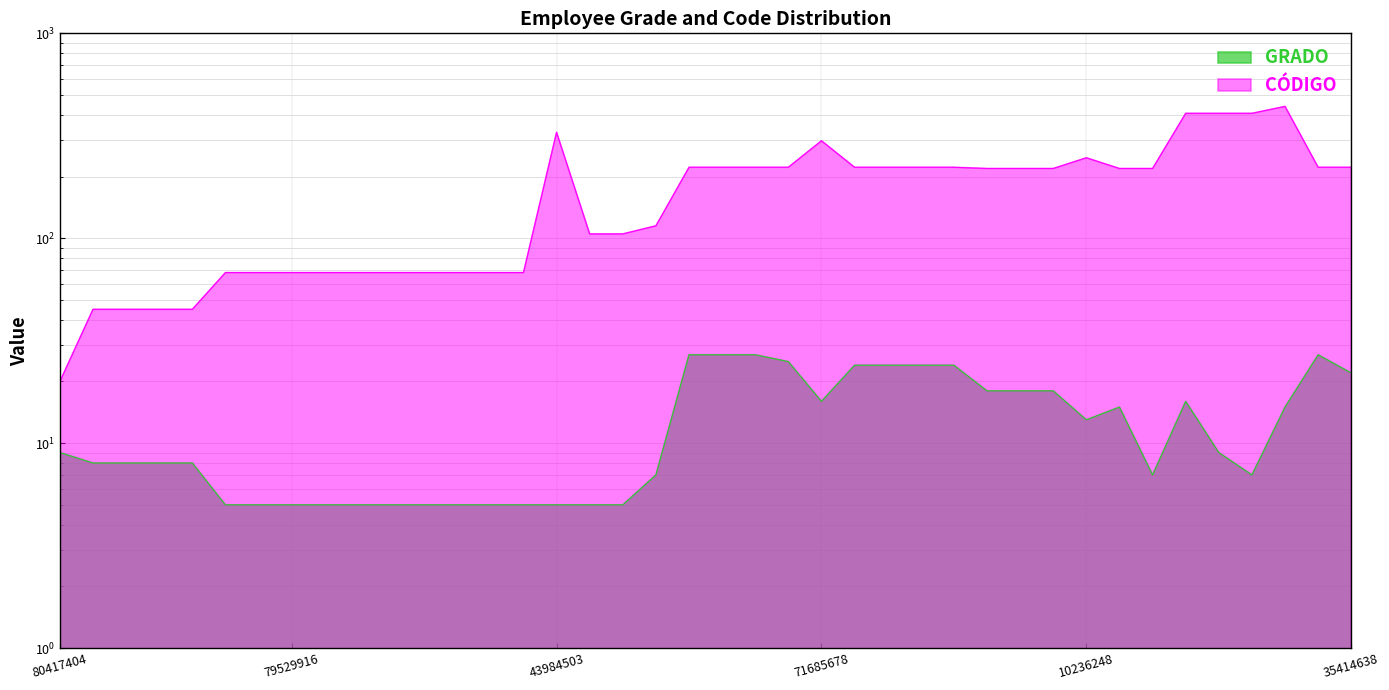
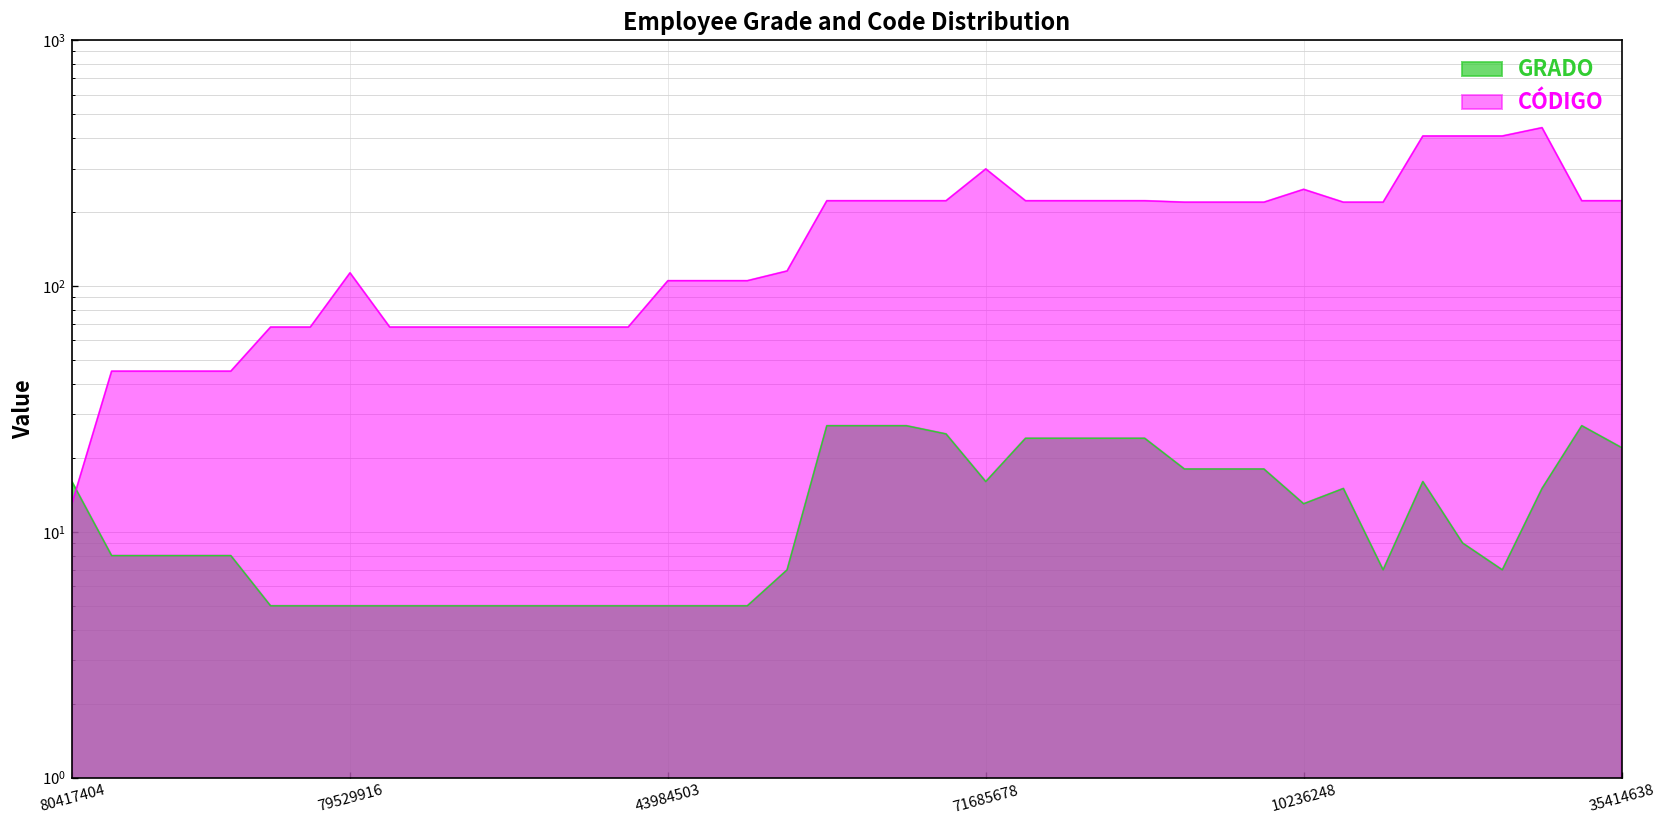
GRADO, 80417404: 9 -> 16
CÓDIGO, 80417404: 20 -> 13
CÓDIGO, 79529916: 68 -> 110
CÓDIGO, 43984503: 330 -> 110
